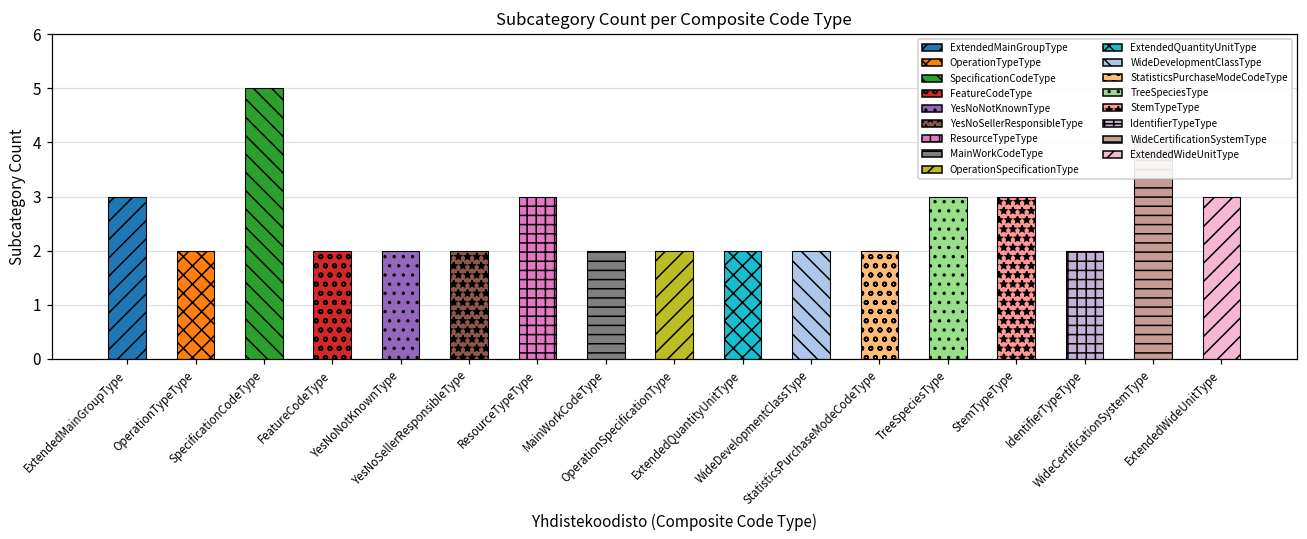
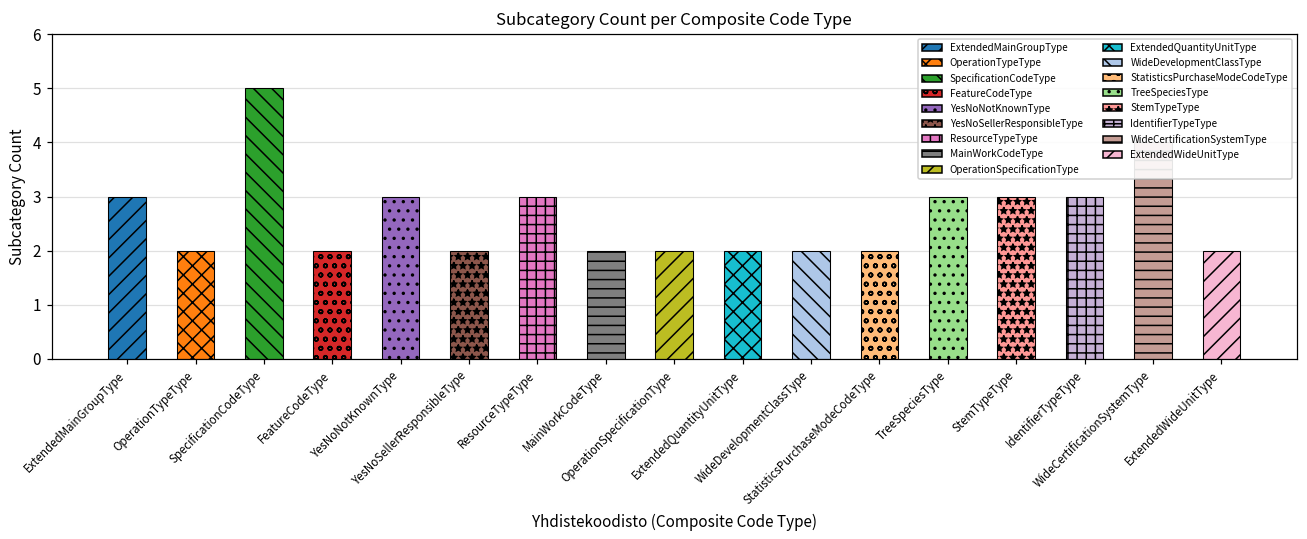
YesNoNotKnownType: 2 -> 3
IdentifierTypeType: 2 -> 3
ExtendedWideUnitType: 3 -> 2
